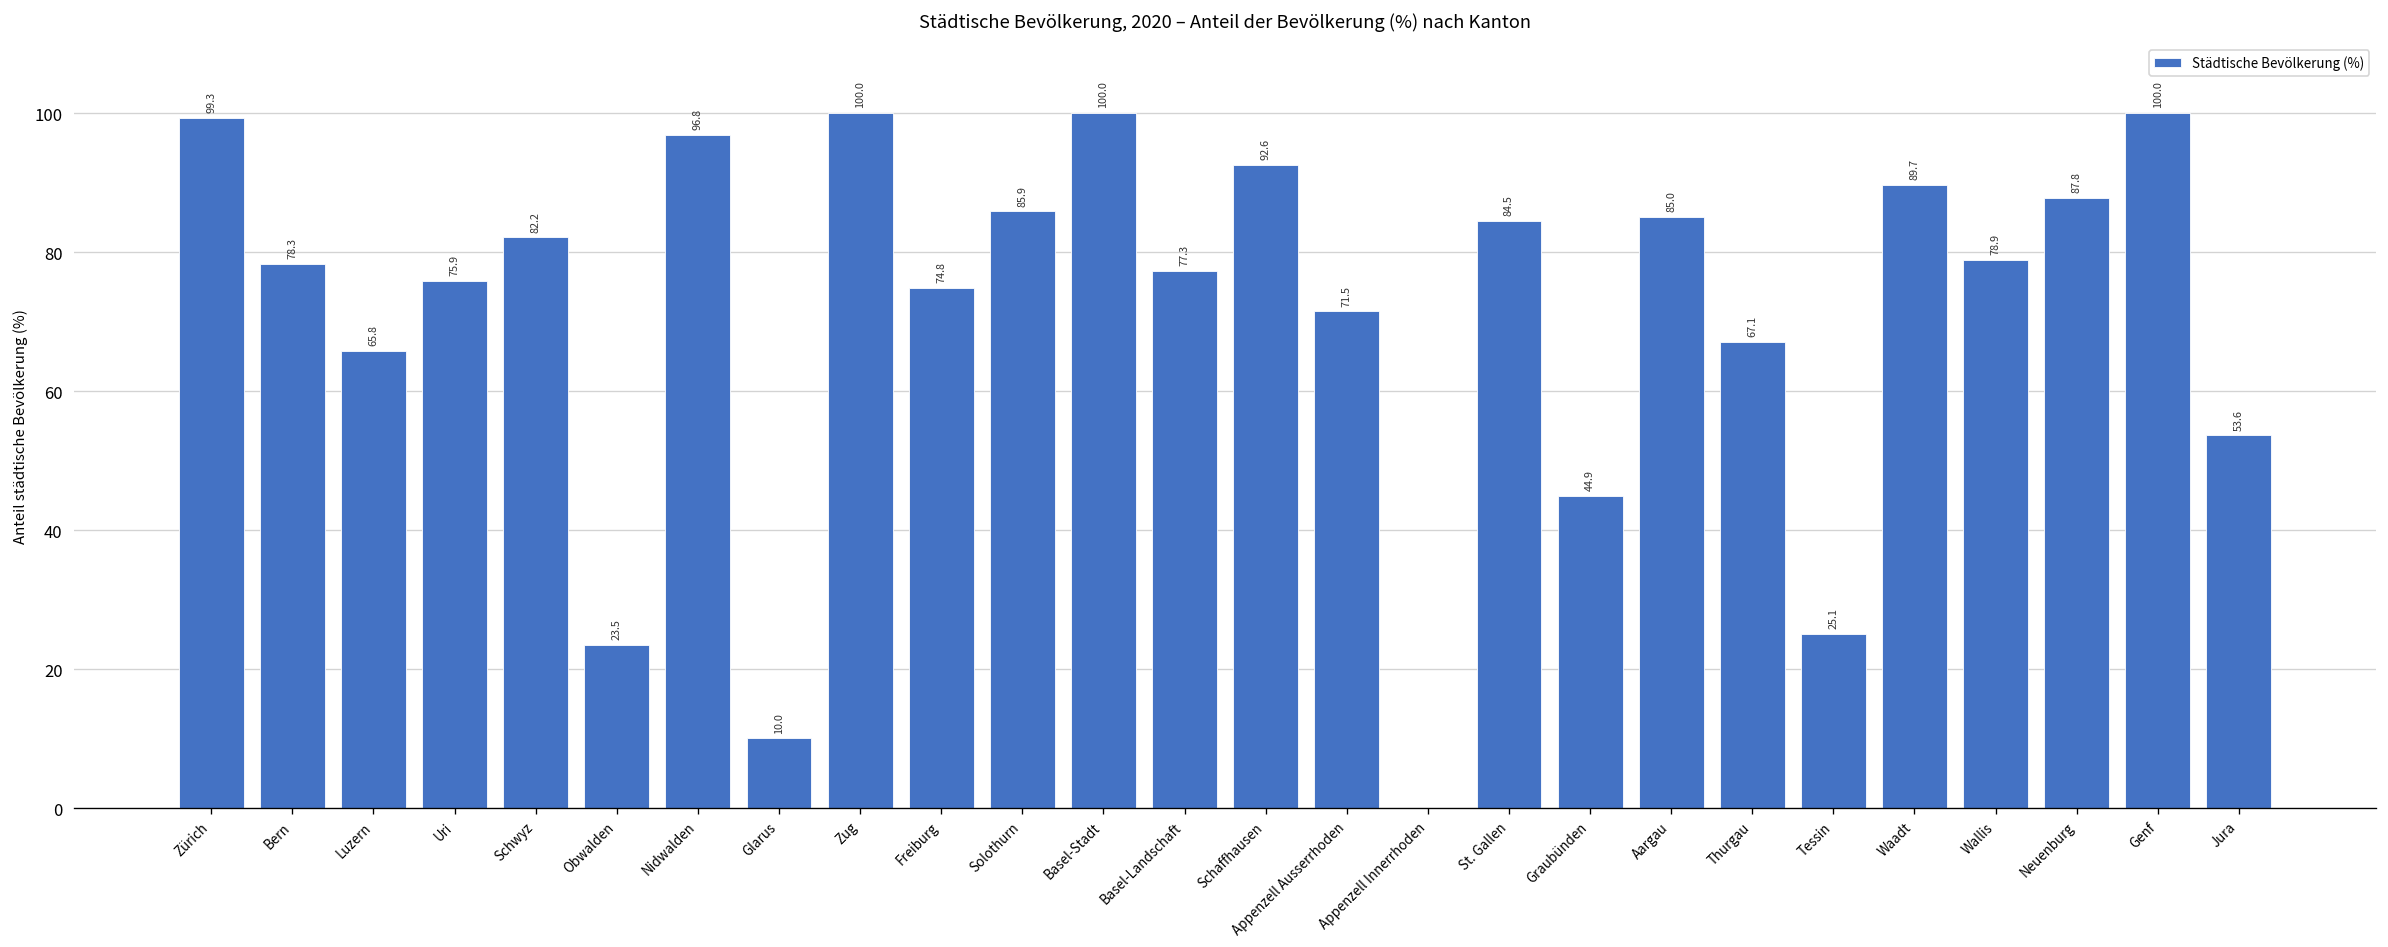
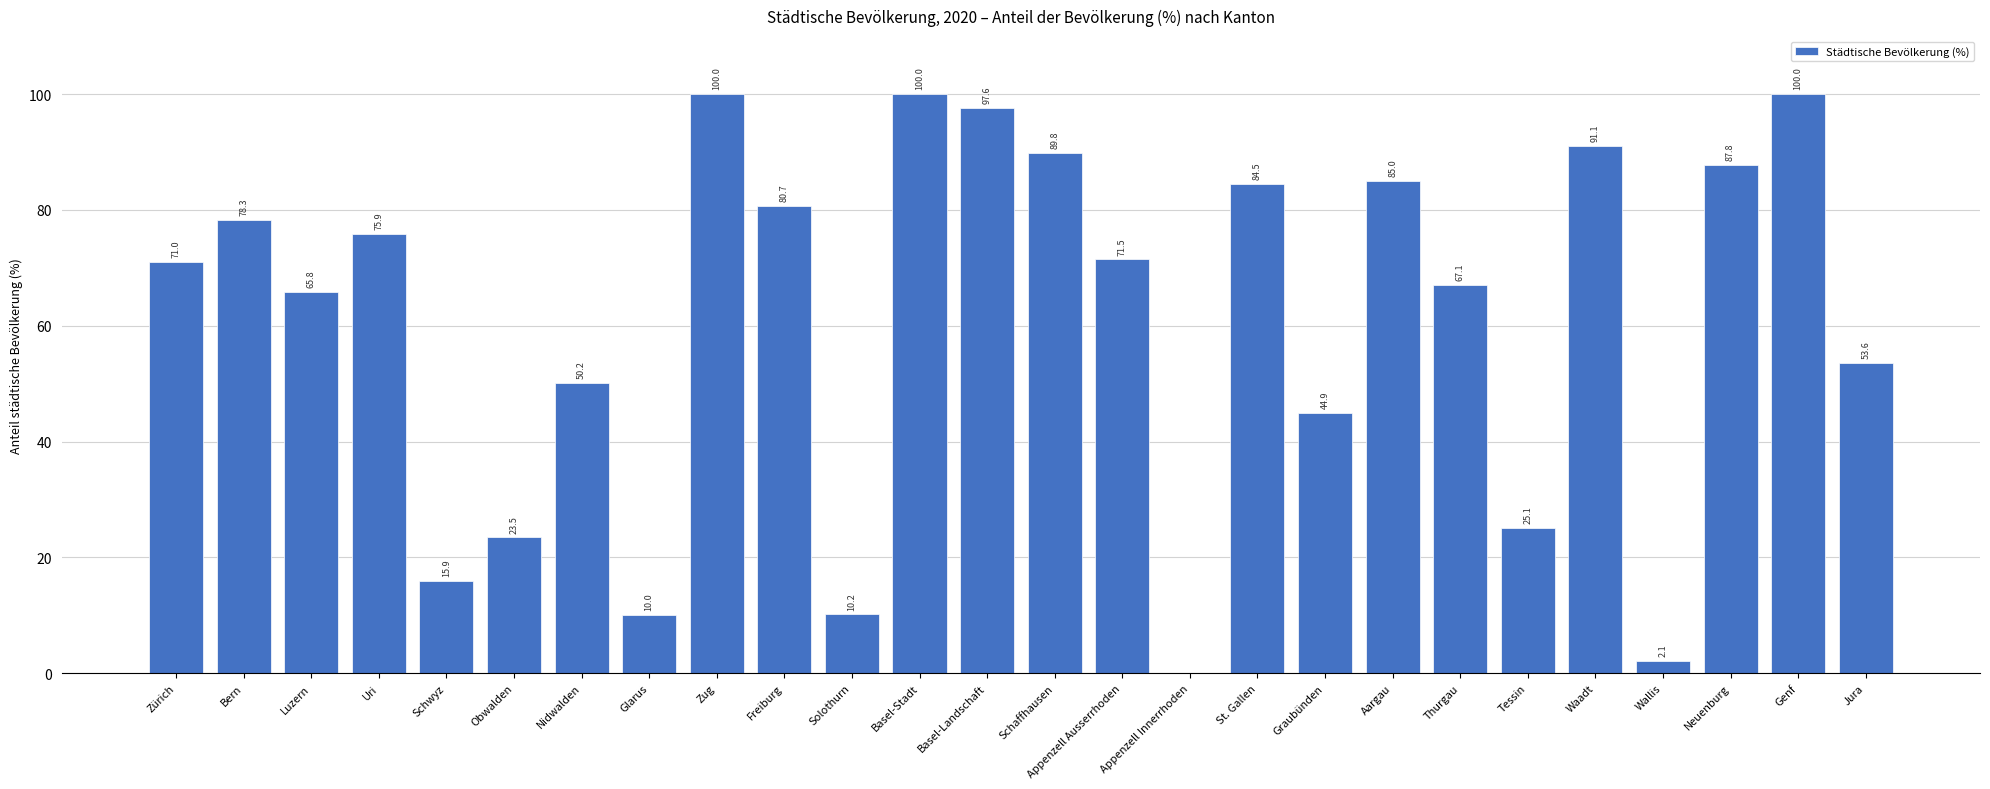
Zürich: 99.3 -> 71.0
Schwyz: 82.2 -> 15.9
Nidwalden: 96.8 -> 50.2
Freiburg: 74.8 -> 80.7
Solothurn: 85.9 -> 10.2
Basel-Landschaft: 77.3 -> 97.6
Schaffhausen: 92.6 -> 89.8
Waadt: 89.7 -> 91.1
Wallis: 78.9 -> 2.1
